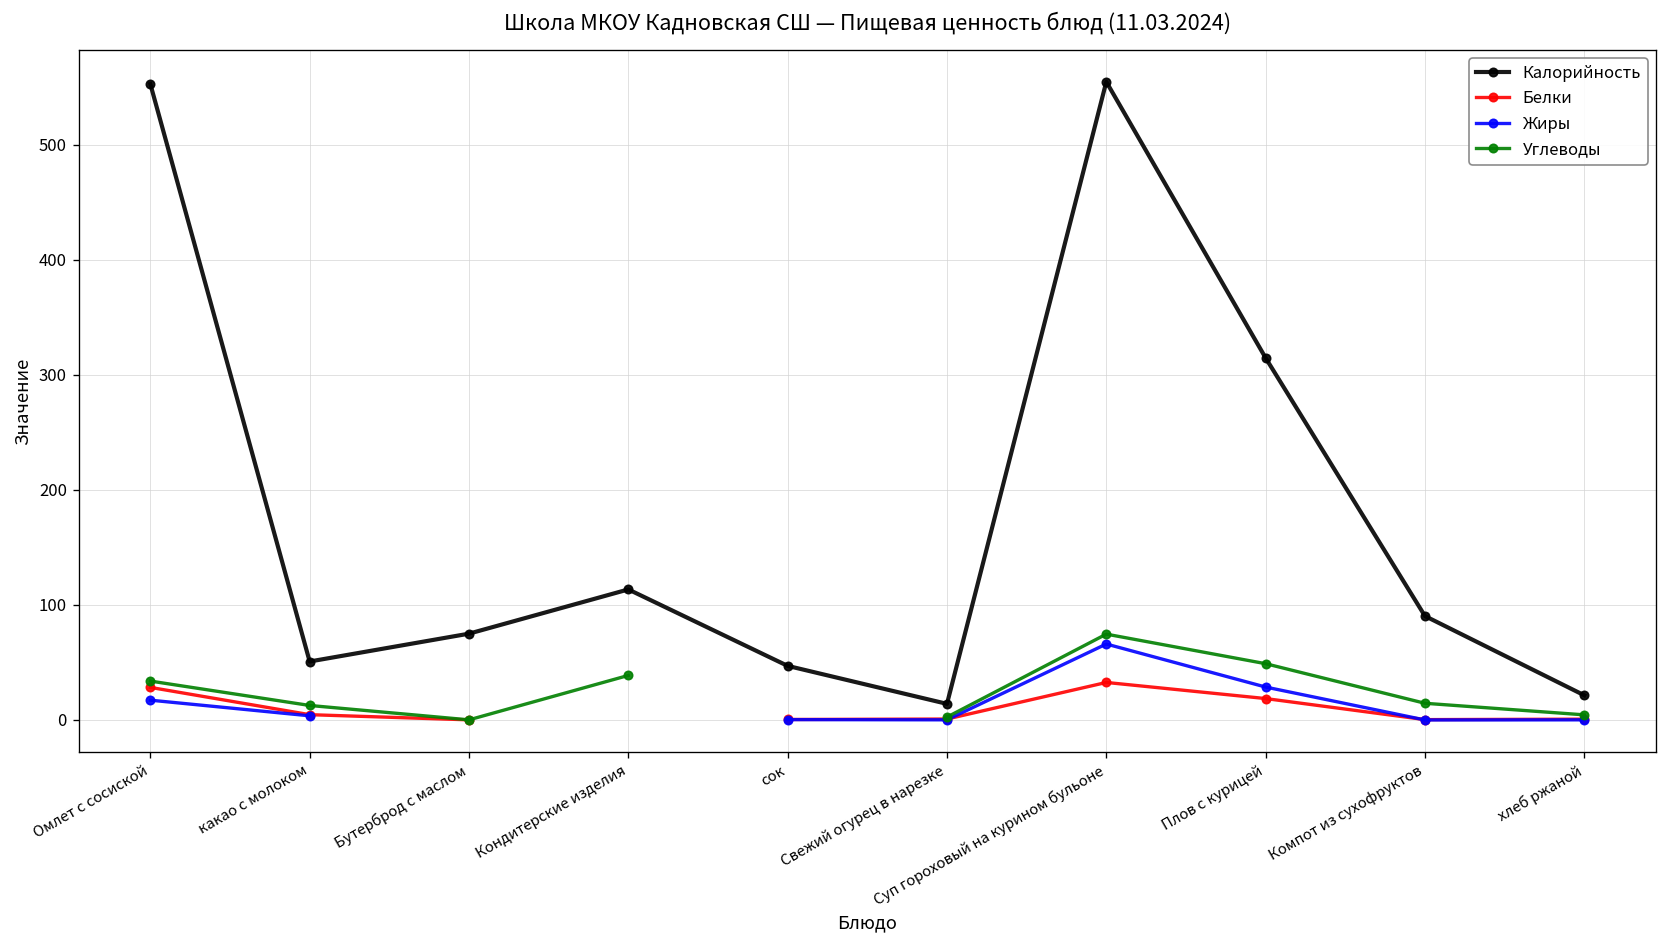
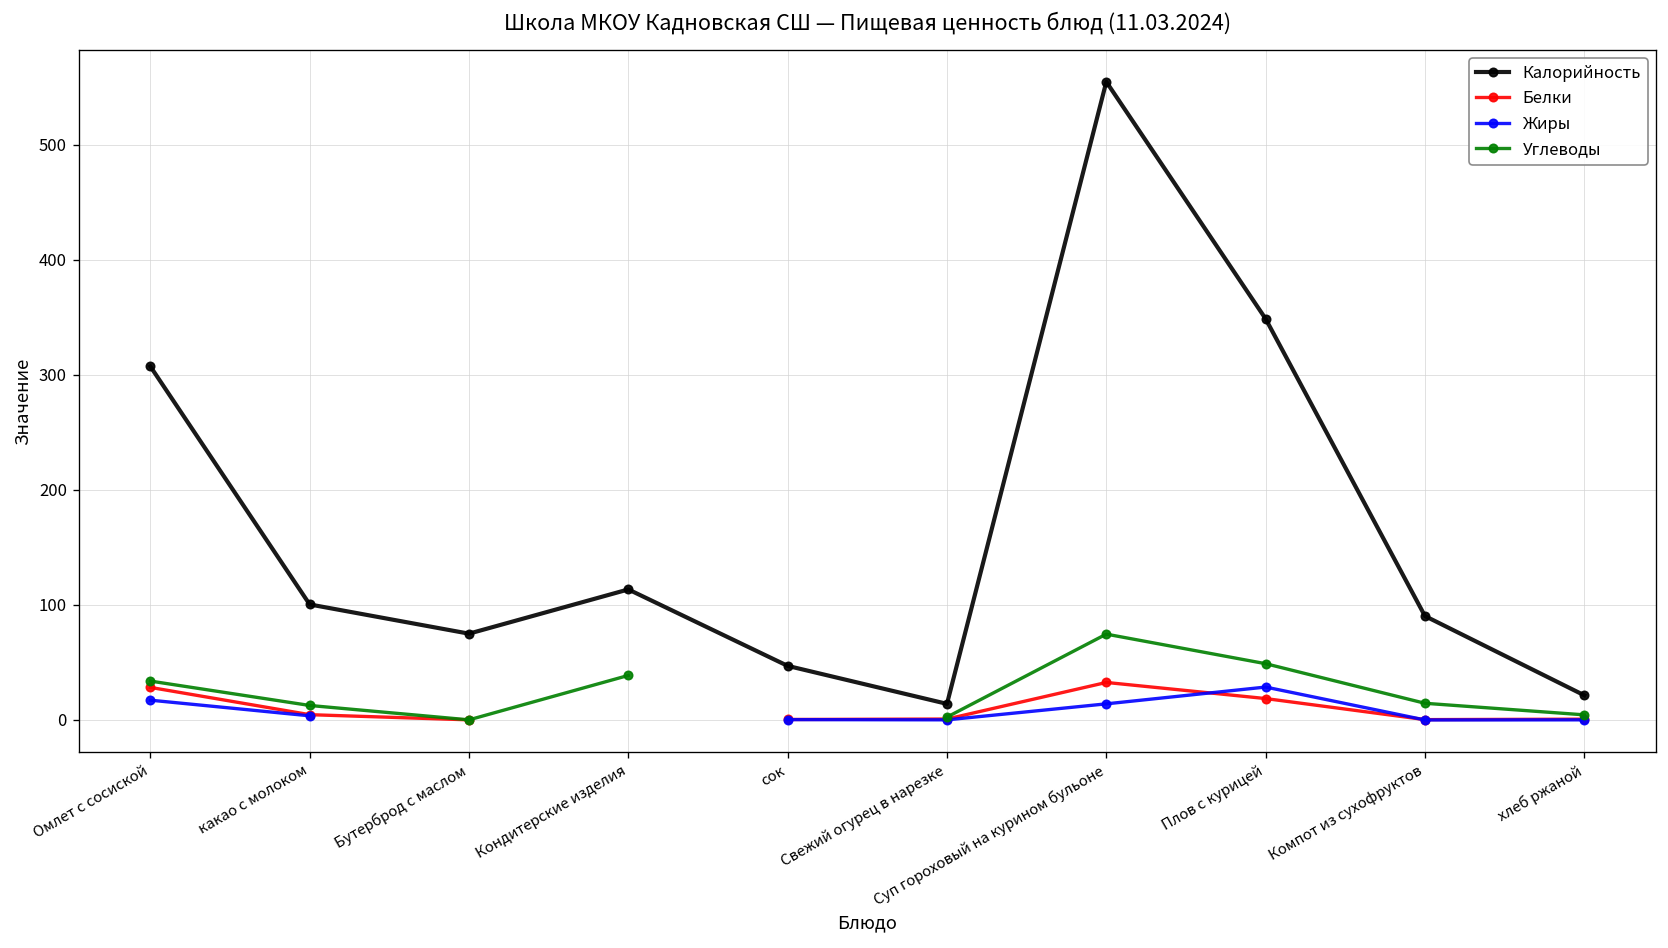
Калорийность, Омлет с сосиской: 550 -> 310
Калорийность, какао с молоком: 50 -> 100
Жиры, Суп гороховый на курином бульоне: 70 -> 10
Калорийность, Плов с курицей: 310 -> 350
